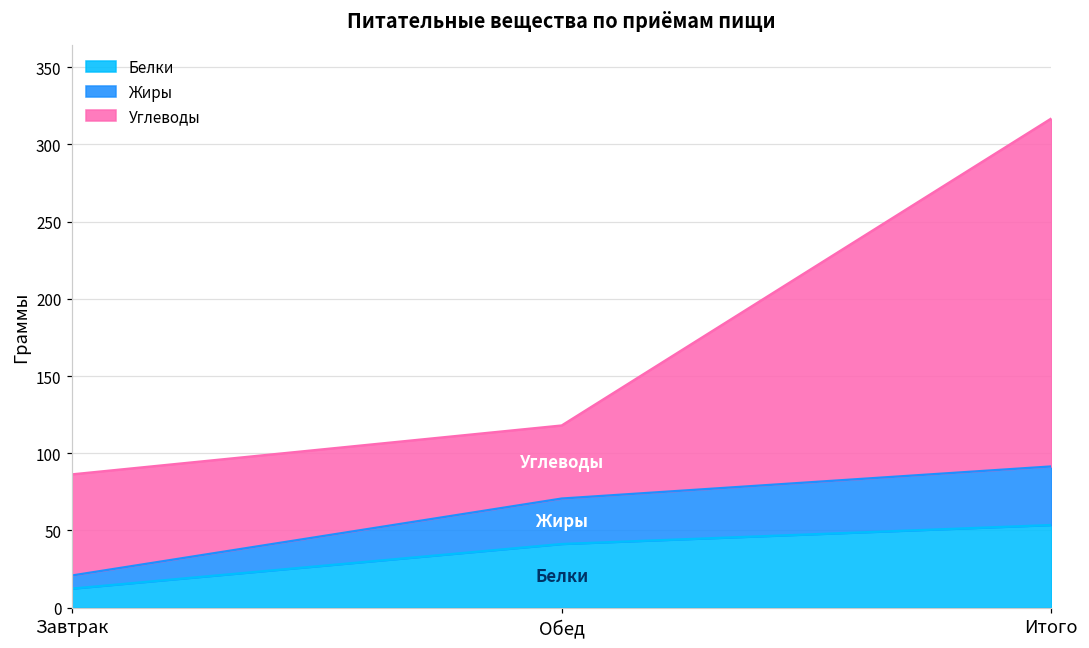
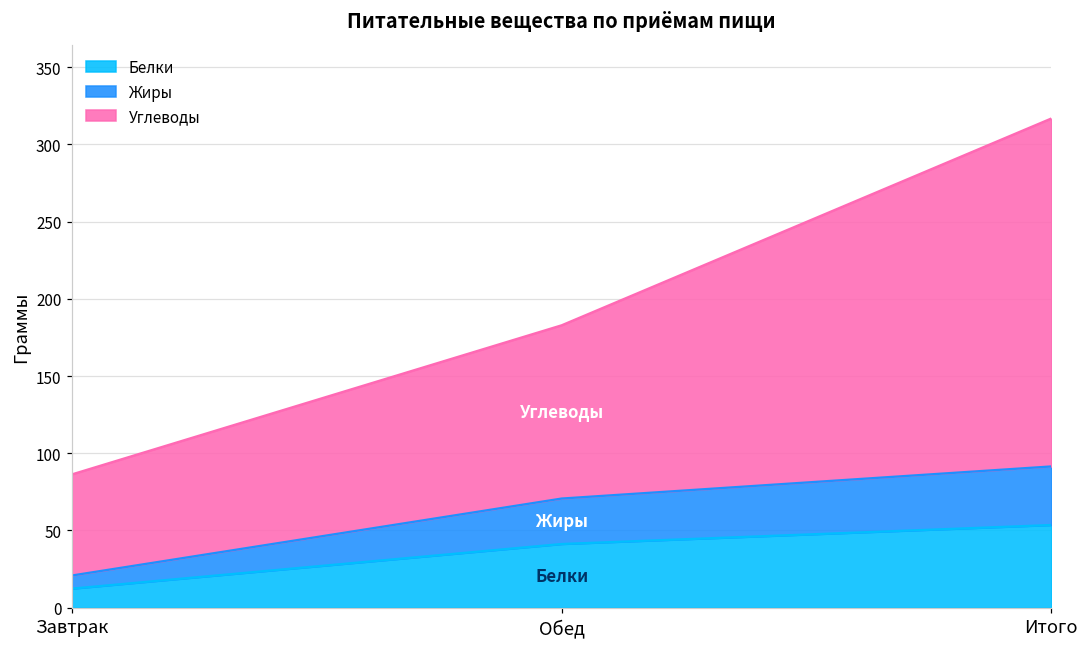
Углеводы, Обед: 47 -> 112
